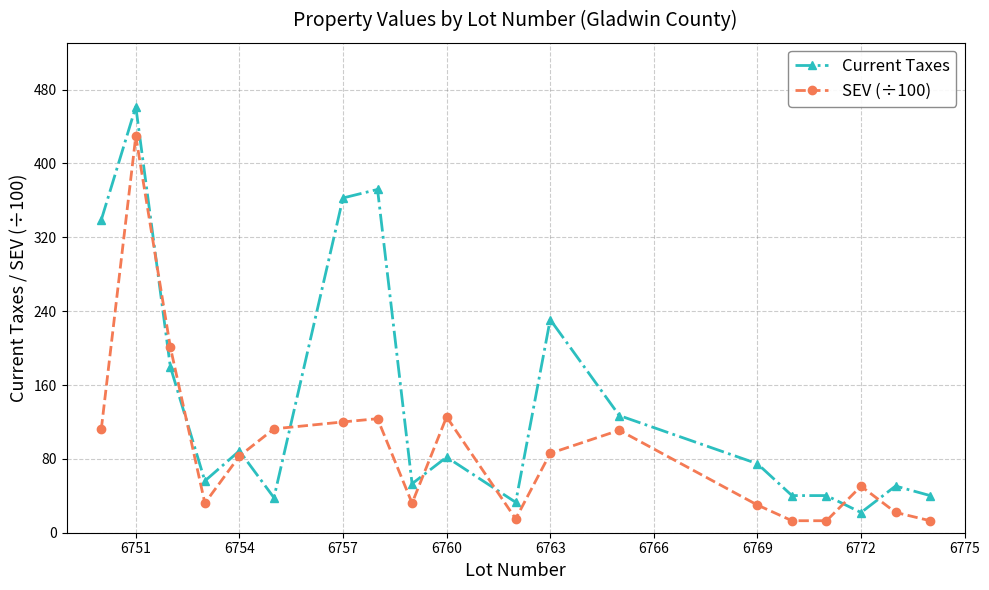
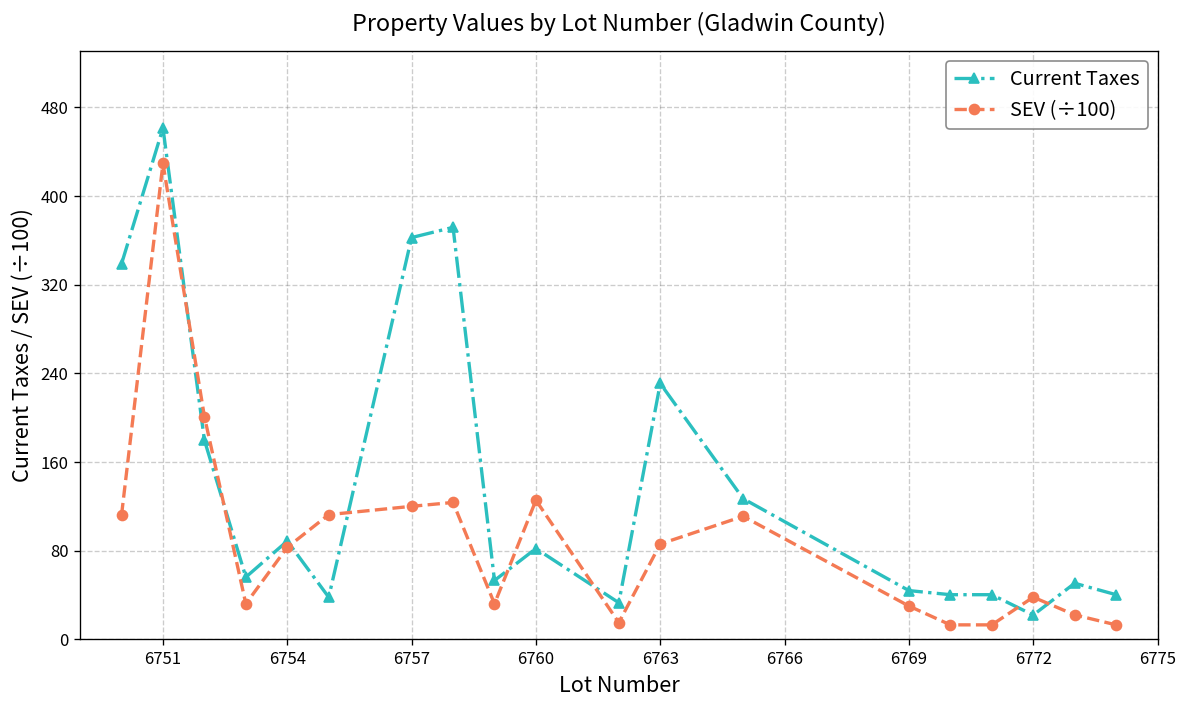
Current Taxes, 6769: 70 -> 40
SEV (÷100), 6772: 50 -> 40
